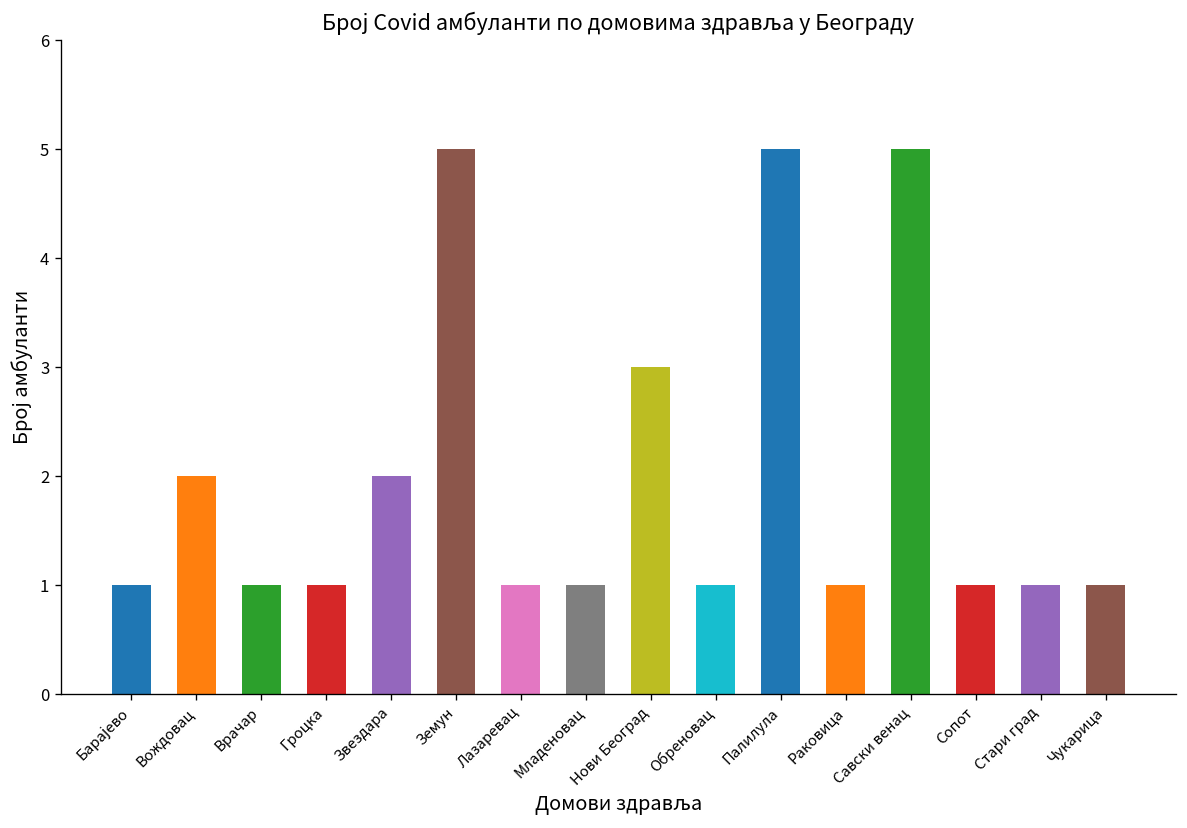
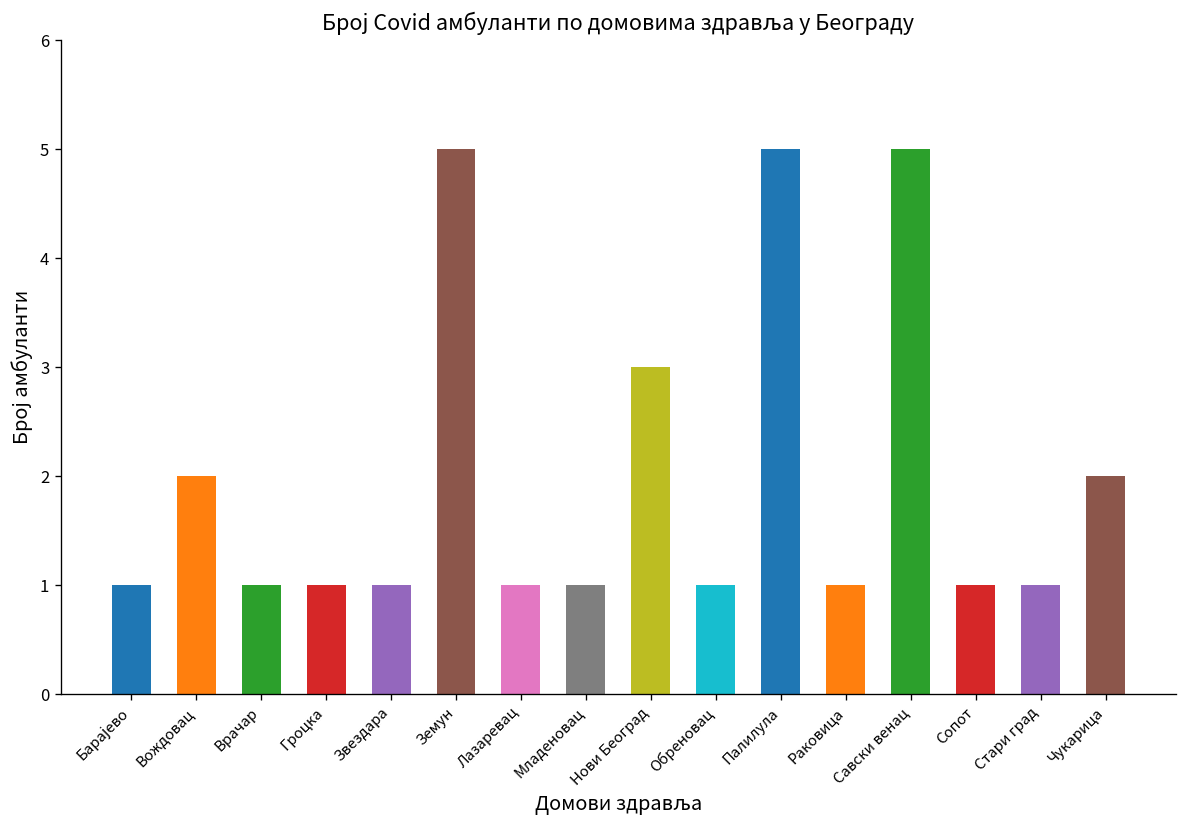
Звездара: 2 -> 1
Чукарица: 1 -> 2
